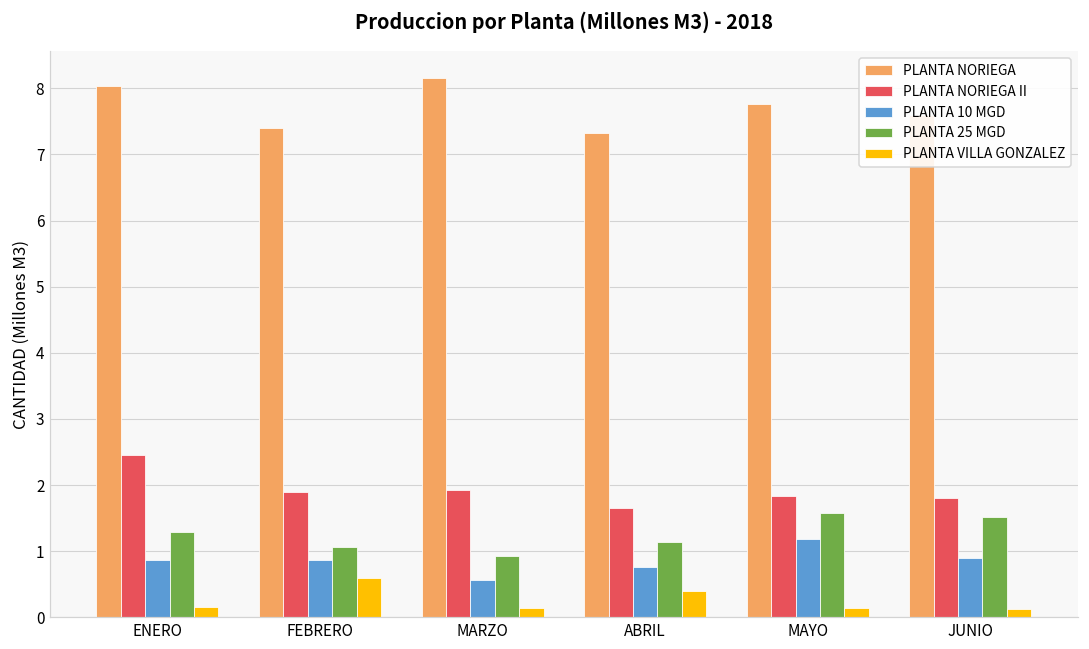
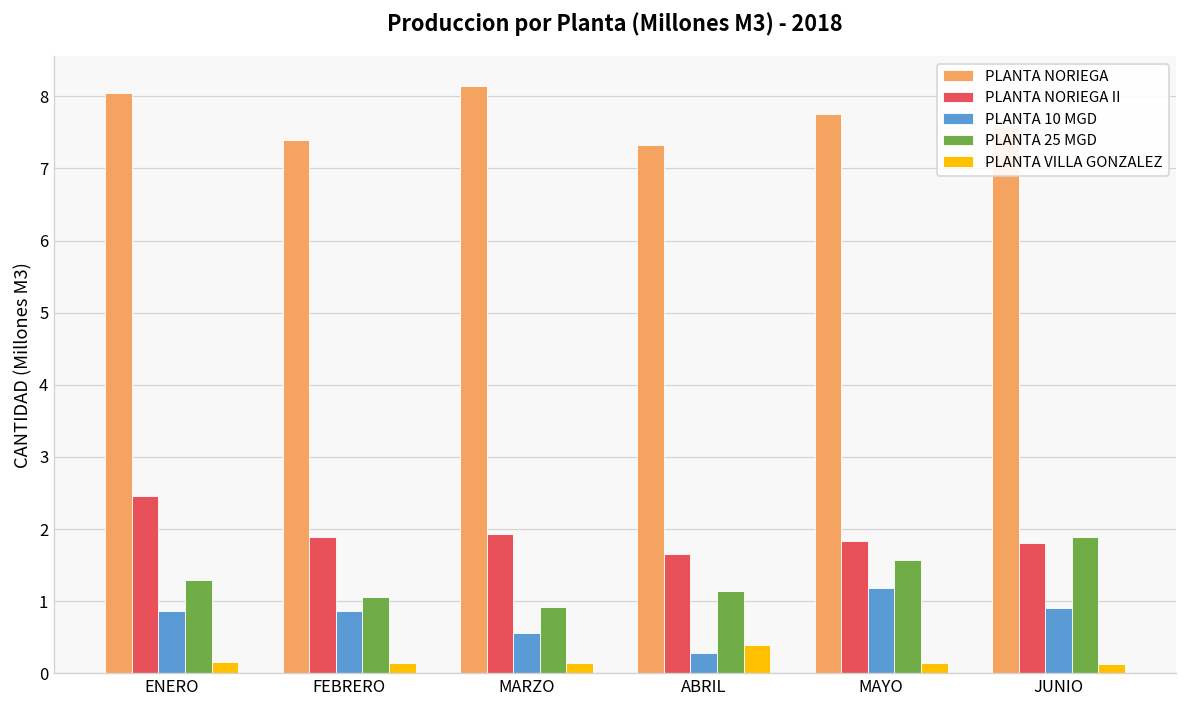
PLANTA VILLA GONZALEZ, FEBRERO: 0.6 -> 0.1
PLANTA 10 MGD, ABRIL: 0.8 -> 0.3
PLANTA 25 MGD, JUNIO: 1.5 -> 1.9
